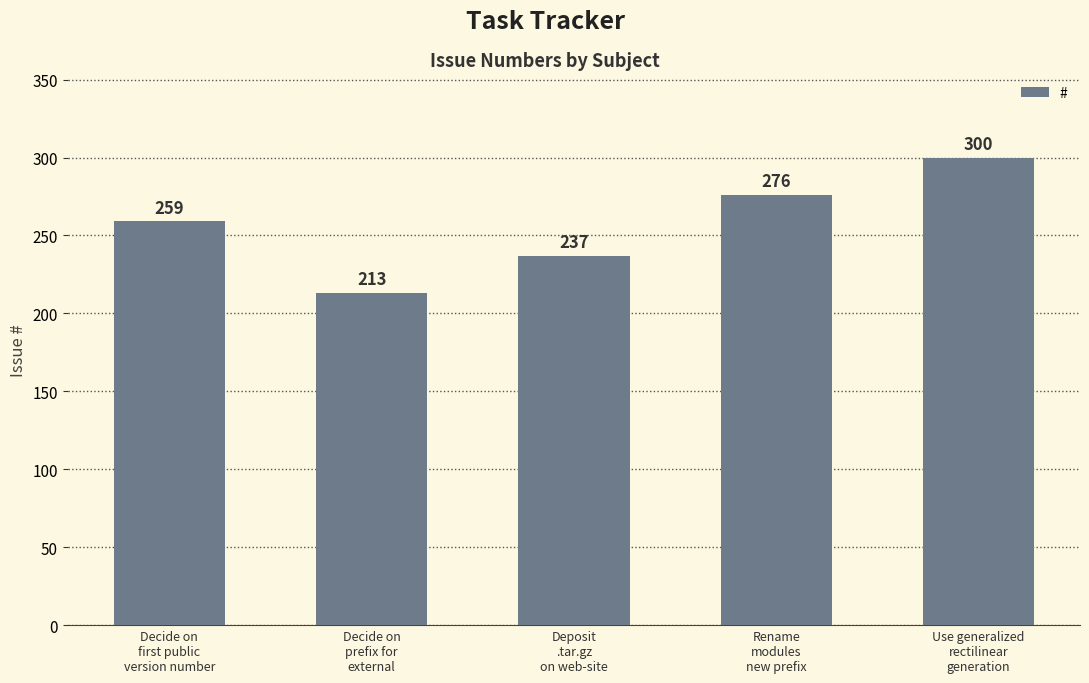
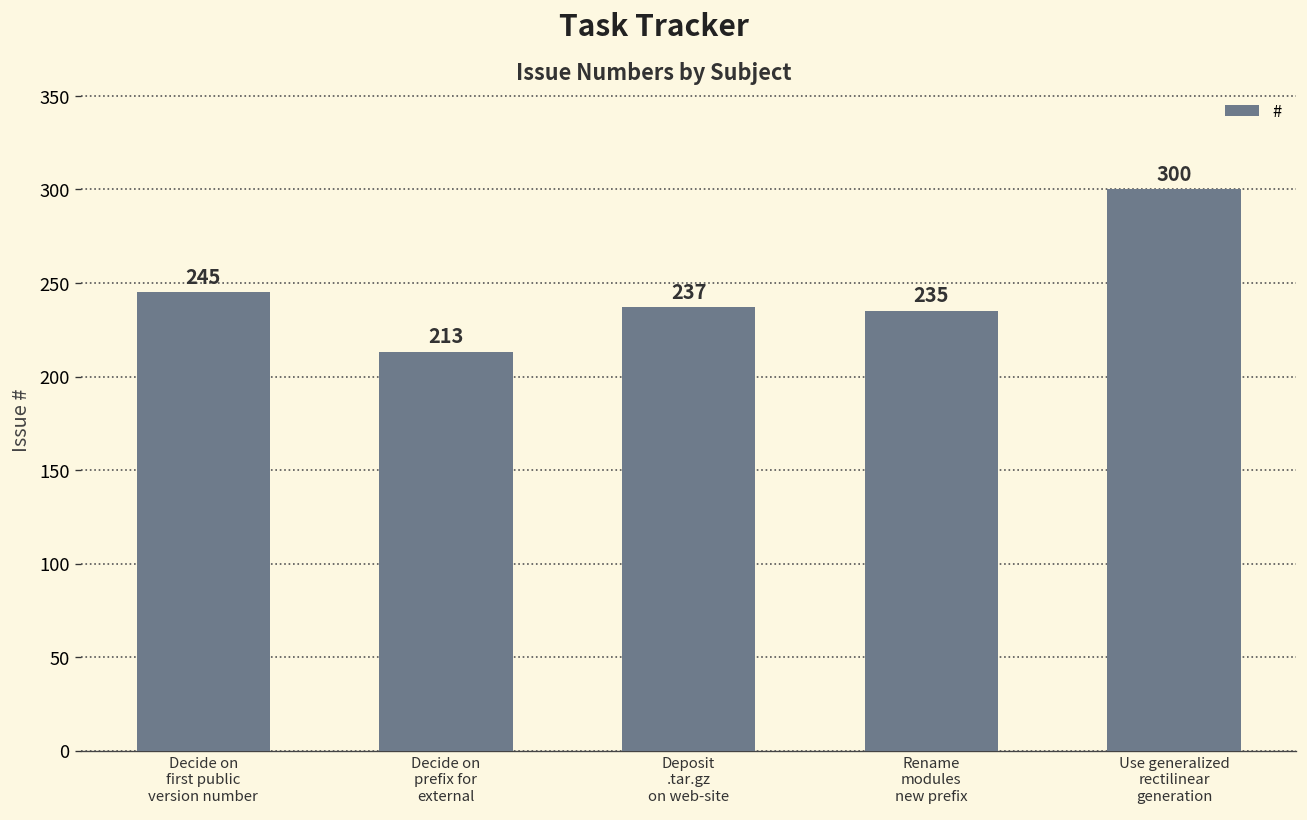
Decide on first public version number: 259 -> 245
Rename modules new prefix: 276 -> 235
